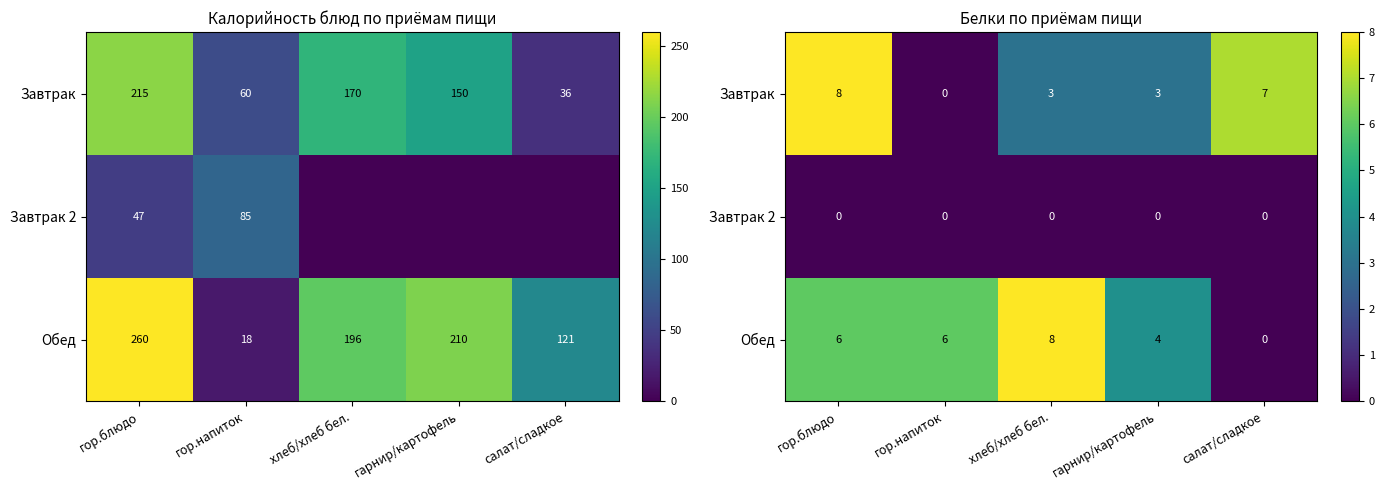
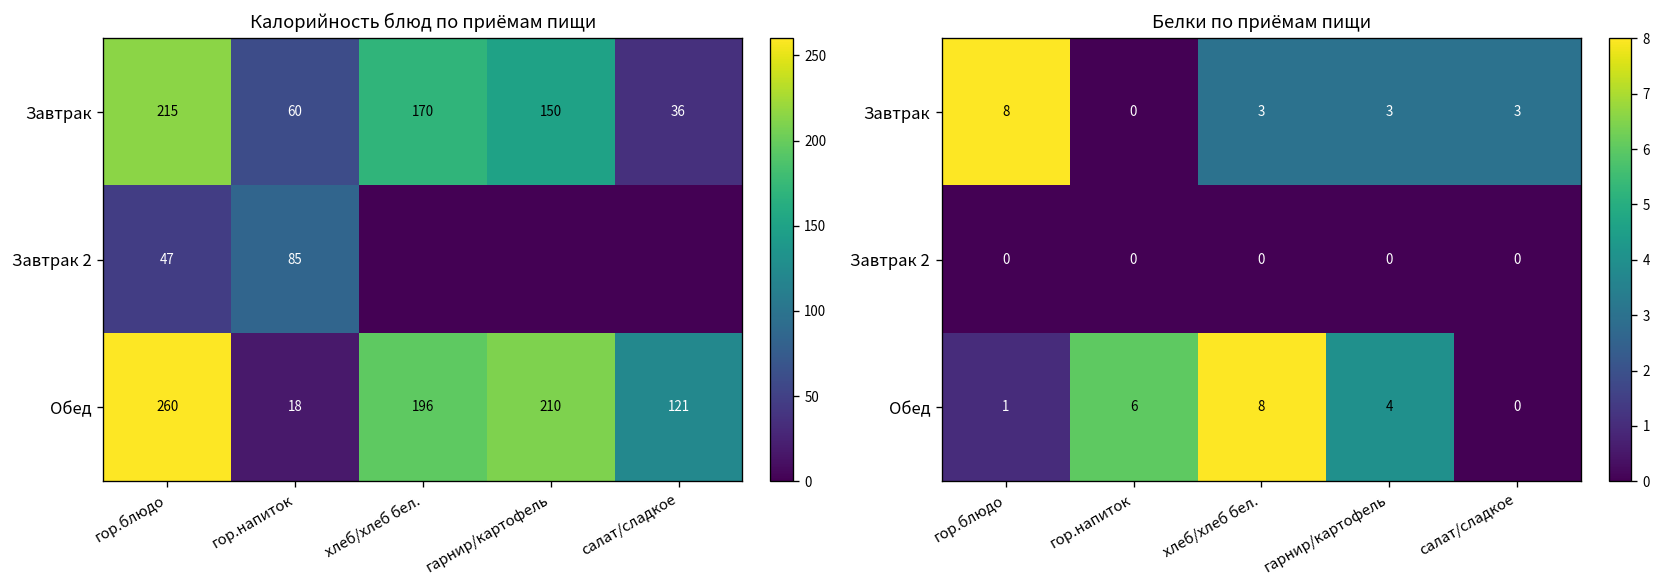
Белки по приёмам пищи, Завтрак, салат/сладкое: 7 -> 3
Белки по приёмам пищи, Обед, гор.блюдо: 6 -> 1
